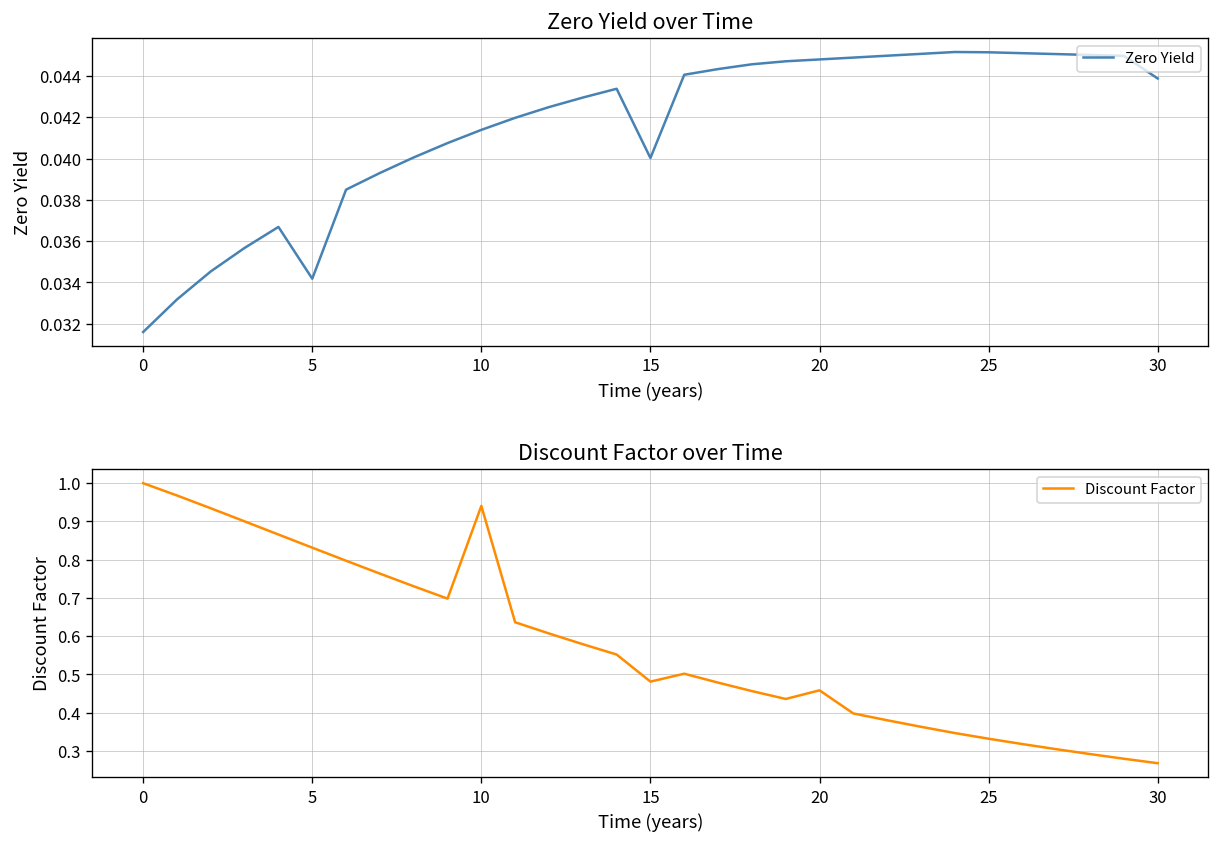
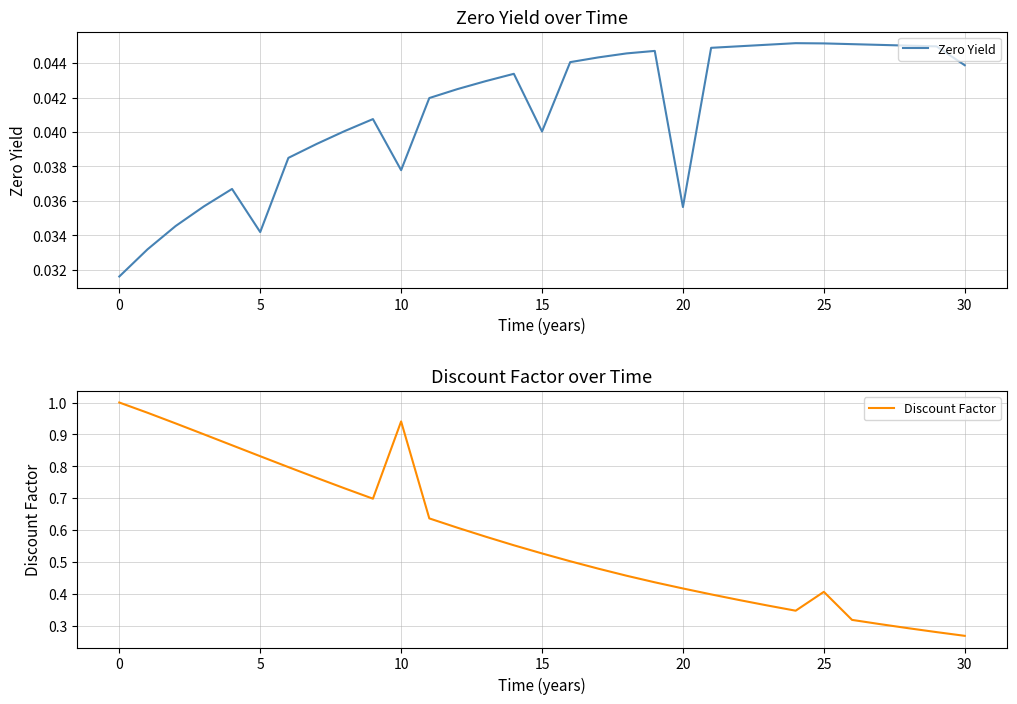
Zero Yield over Time, 10: 0.0414 -> 0.0378
Zero Yield over Time, 20: 0.0448 -> 0.0356
Discount Factor over Time, 15: 0.48 -> 0.53
Discount Factor over Time, 20: 0.46 -> 0.42
Discount Factor over Time, 25: 0.33 -> 0.41
